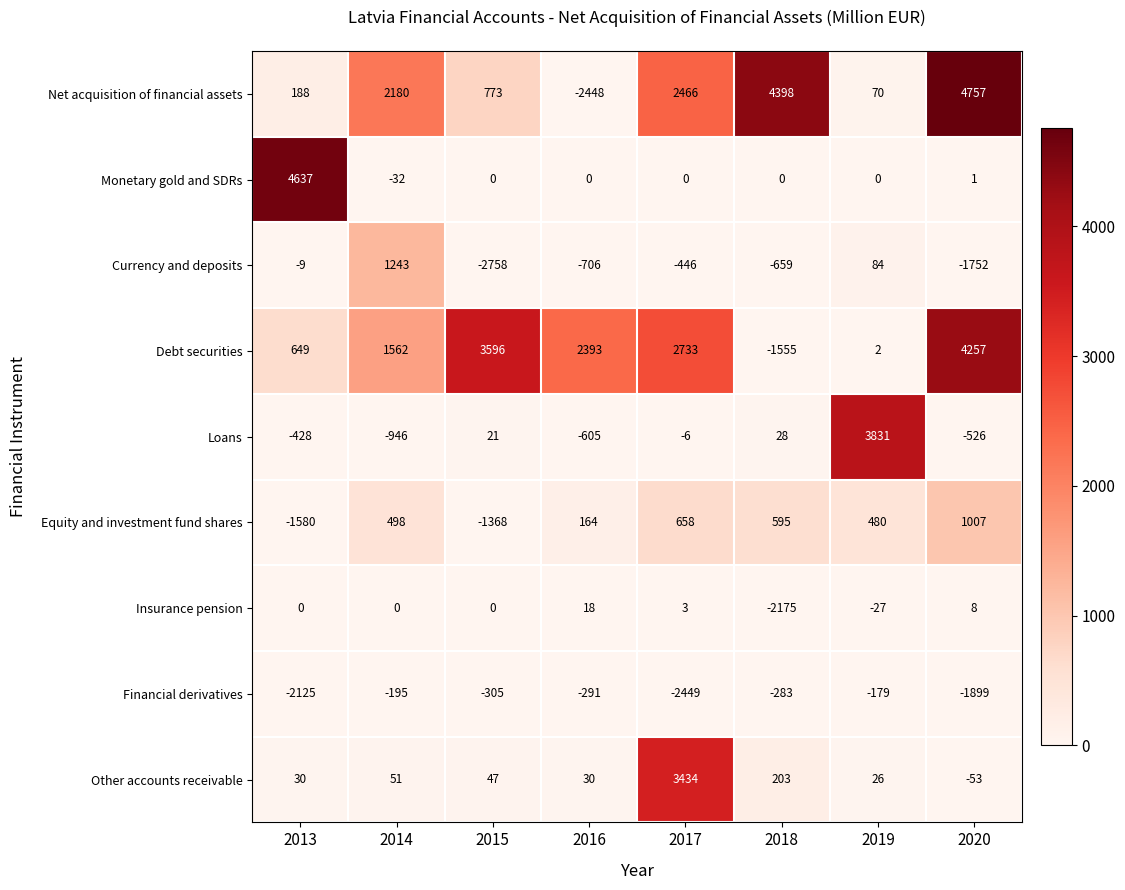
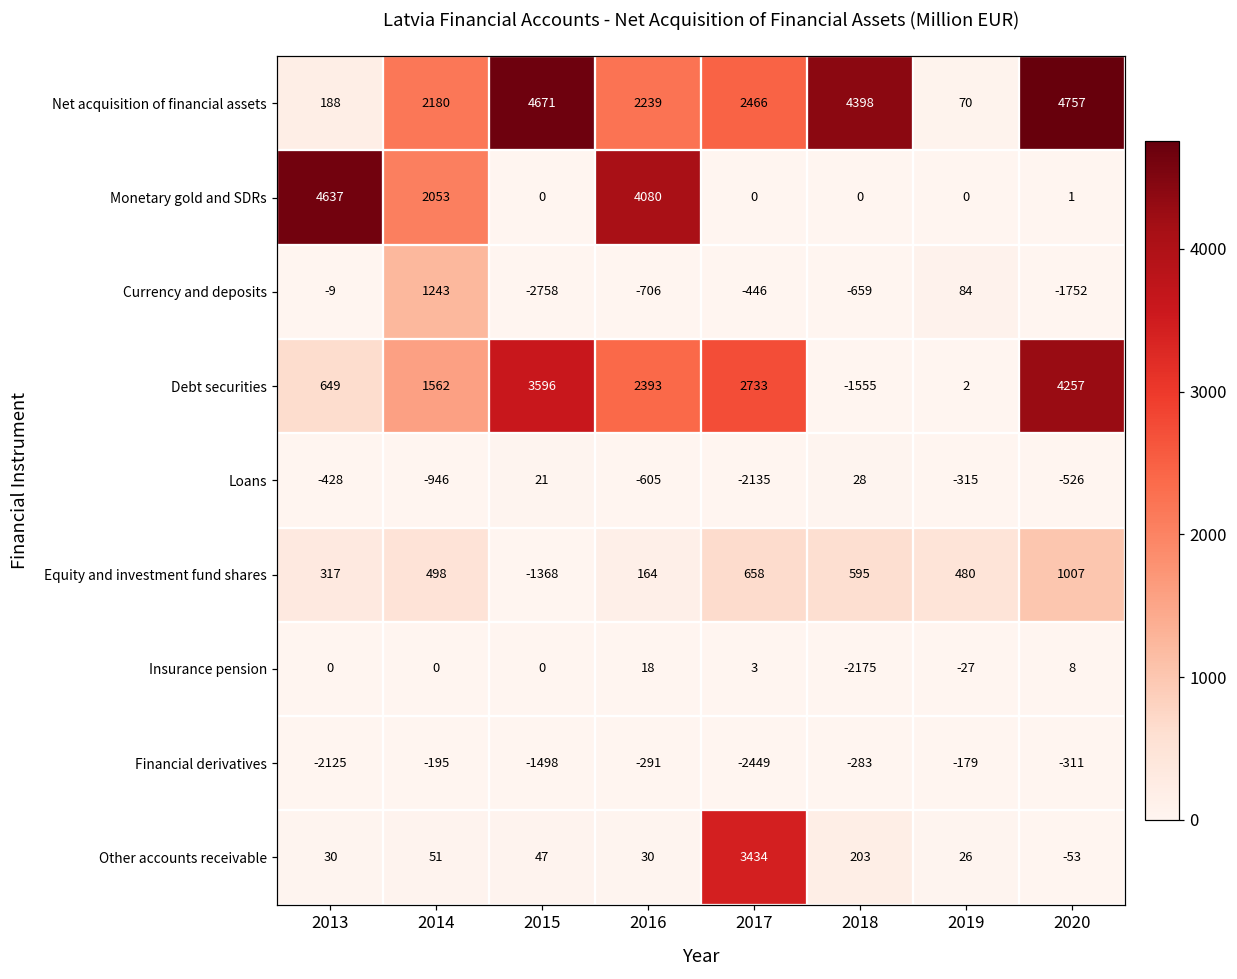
Net acquisition of financial assets, 2015: 773 -> 4671
Net acquisition of financial assets, 2016: -2448 -> 2239
Monetary gold and SDRs, 2014: -32 -> 2053
Monetary gold and SDRs, 2016: 0 -> 4080
Loans, 2017: -6 -> -2135
Loans, 2019: 3831 -> -315
Equity and investment fund shares, 2013: -1580 -> 317
Financial derivatives, 2015: -305 -> -1498
Financial derivatives, 2020: -1899 -> -311
